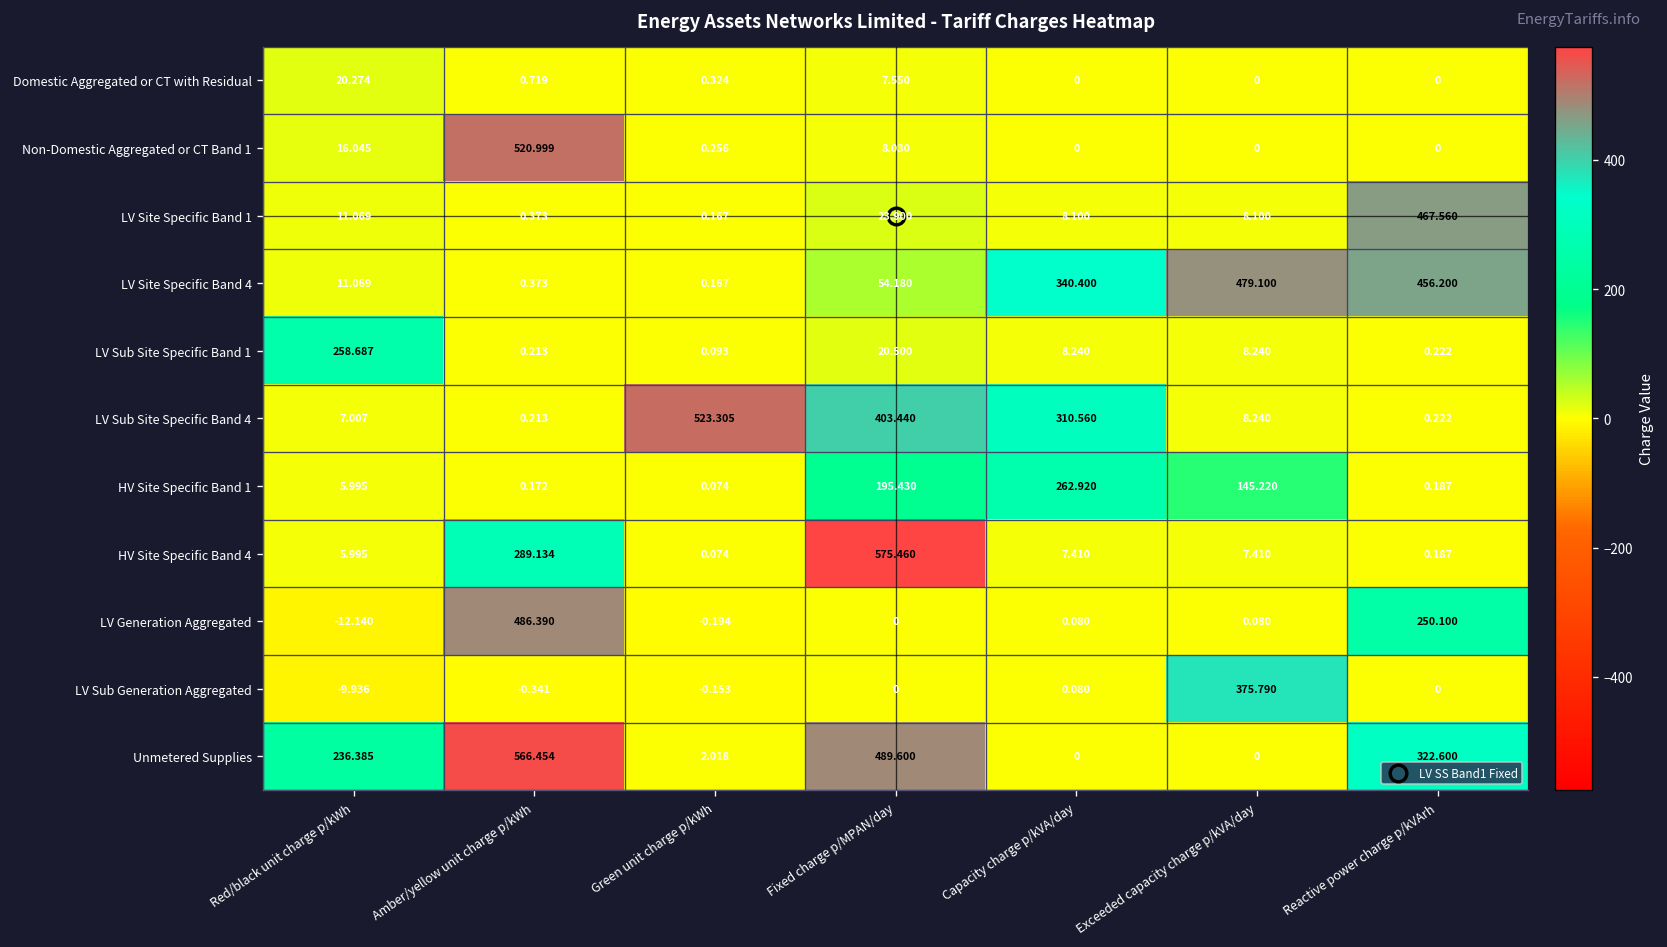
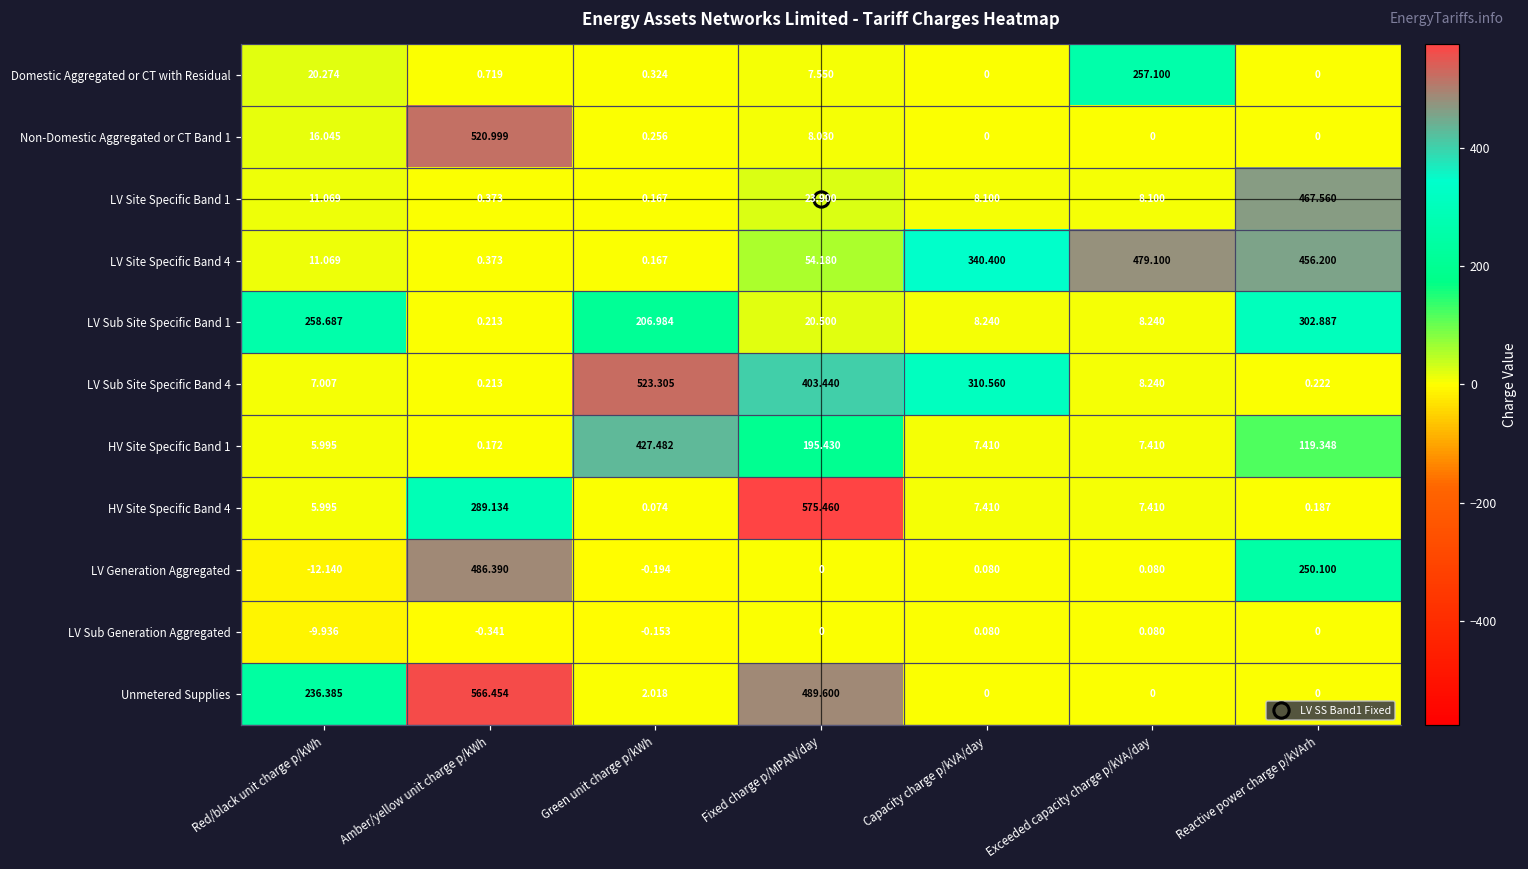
Domestic Aggregated or CT with Residual, Exceeded capacity charge p/kVA/day: 0 -> 257.100
LV Sub Site Specific Band 1, Green unit charge p/kWh: 0.093 -> 206.984
LV Sub Site Specific Band 1, Reactive power charge p/kVArh: 0.222 -> 302.887
HV Site Specific Band 1, Green unit charge p/kWh: 0.074 -> 427.482
HV Site Specific Band 1, Capacity charge p/kVA/day: 262.920 -> 7.410
HV Site Specific Band 1, Exceeded capacity charge p/kVA/day: 145.220 -> 7.410
HV Site Specific Band 1, Reactive power charge p/kVArh: 0.187 -> 119.348
LV Sub Generation Aggregated, Exceeded capacity charge p/kVA/day: 375.790 -> 0.080
Unmetered Supplies, Reactive power charge p/kVArh: 322.600 -> 0
